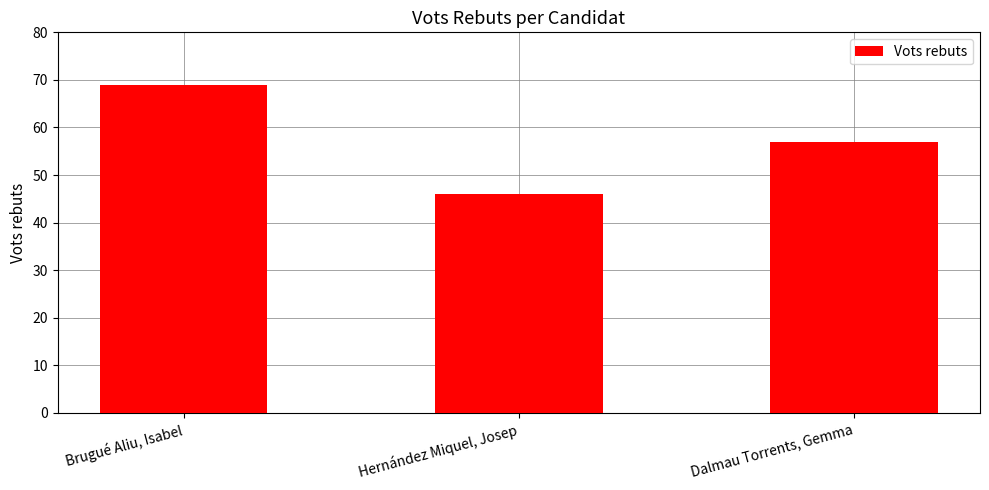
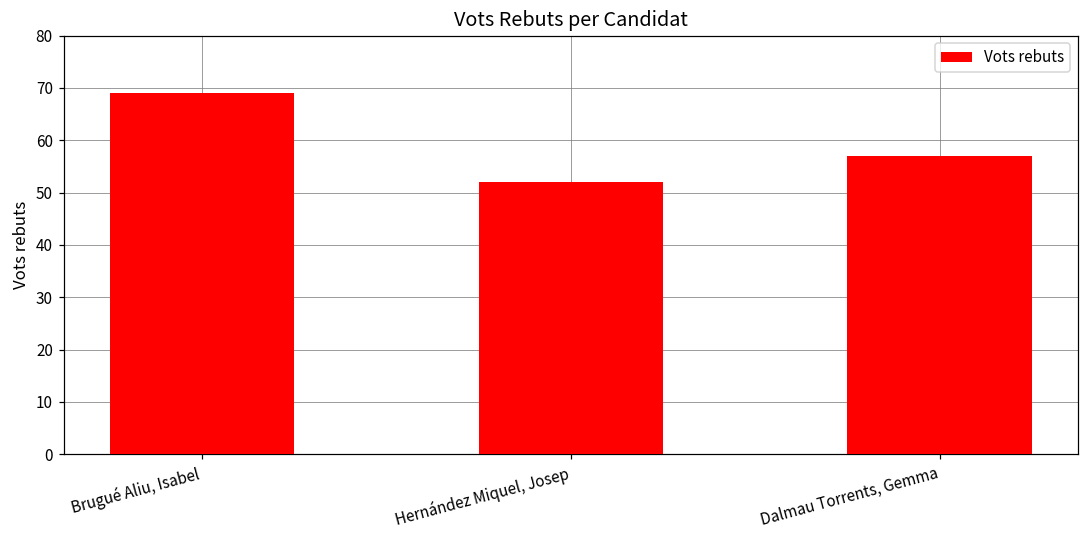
Hernández Miquel, Josep: 46 -> 52
